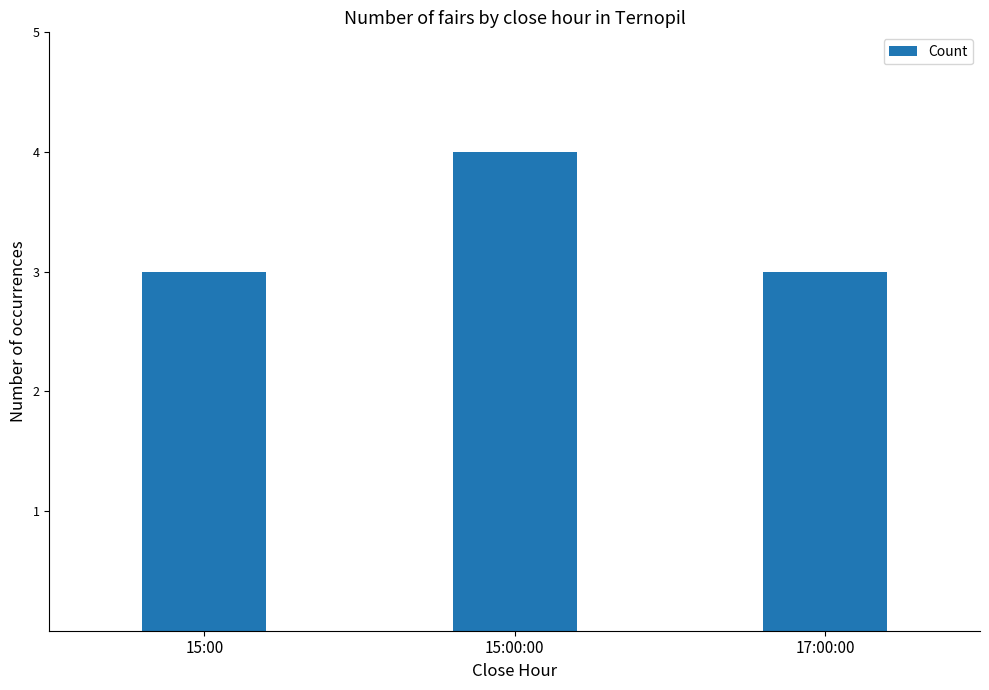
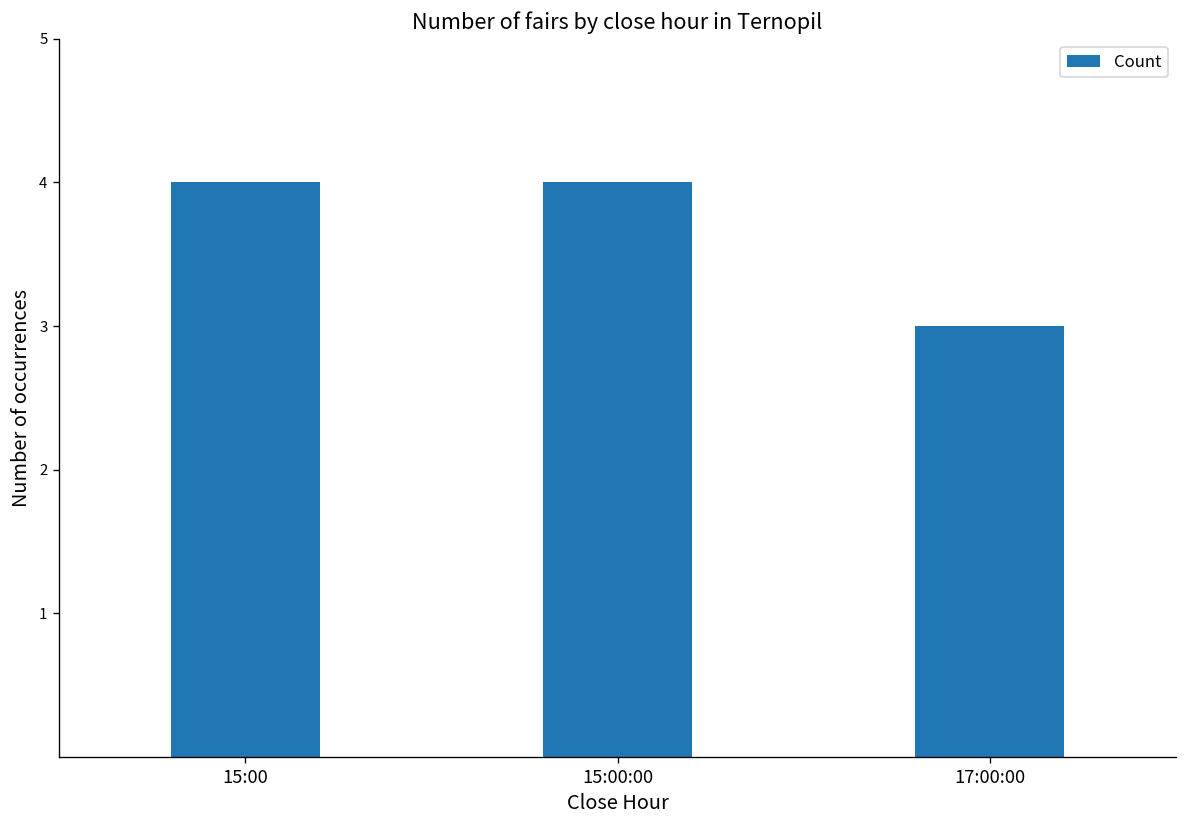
15:00: 3 -> 4
